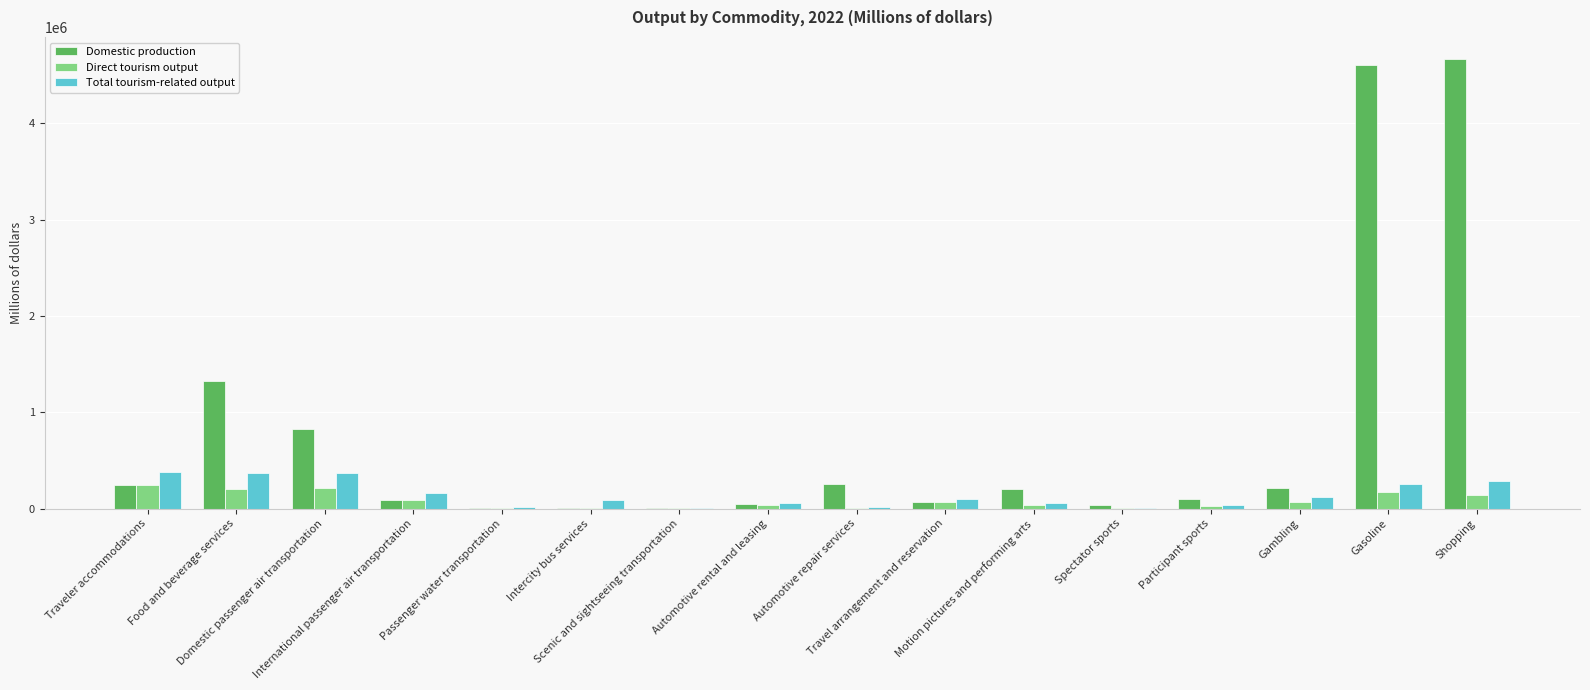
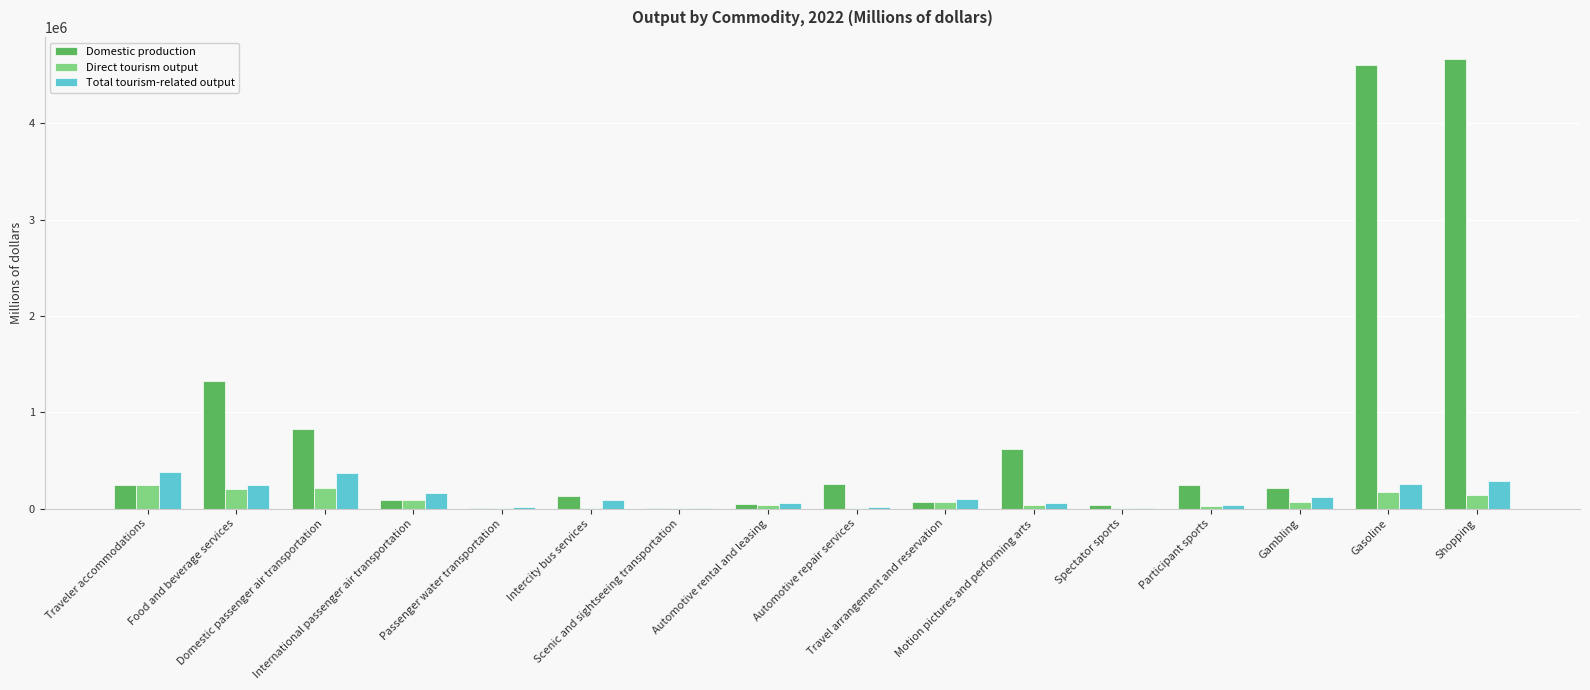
Total tourism-related output, Food and beverage services: 400000 -> 200000
Domestic production, Intercity bus services: 0 -> 100000
Domestic production, Motion pictures and performing arts: 200000 -> 600000
Domestic production, Participant sports: 100000 -> 200000
